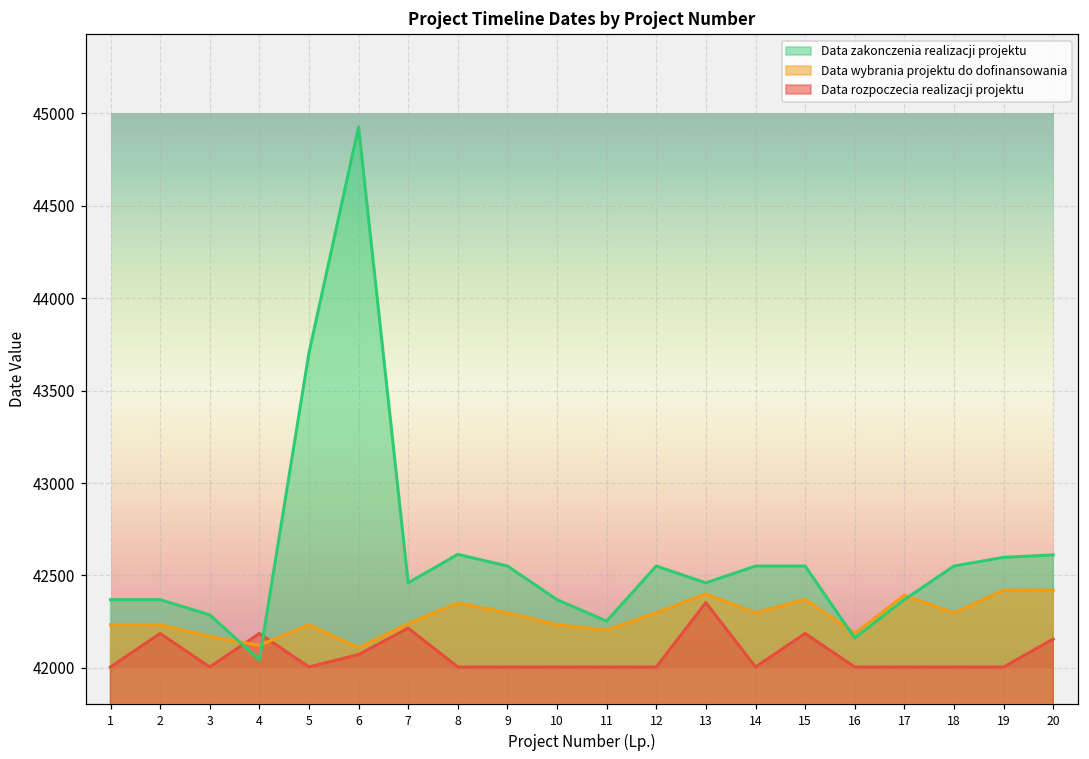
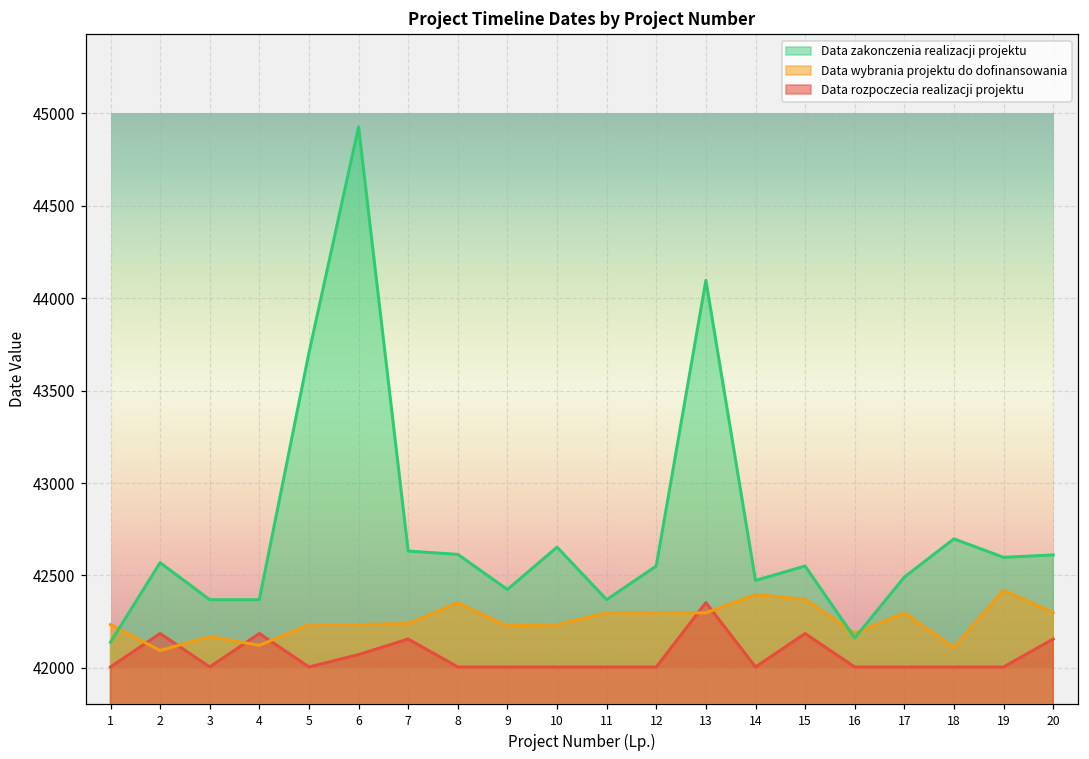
Data zakonczenia realizacji projektu, 1: 42370 -> 42140
Data zakonczenia realizacji projektu, 2: 42370 -> 42570
Data wybrania projektu do dofinansowania, 2: 42230 -> 42090
Data zakonczenia realizacji projektu, 3: 42290 -> 42370
Data zakonczenia realizacji projektu, 4: 42040 -> 42370
Data wybrania projektu do dofinansowania, 6: 42110 -> 42230
Data zakonczenia realizacji projektu, 7: 42460 -> 42630
Data rozpoczecia realizacji projektu, 7: 42220 -> 42160
Data zakonczenia realizacji projektu, 9: 42550 -> 42420
Data wybrania projektu do dofinansowania, 9: 42300 -> 42230
Data zakonczenia realizacji projektu, 10: 42370 -> 42650
Data zakonczenia realizacji projektu, 11: 42250 -> 42370
Data wybrania projektu do dofinansowania, 11: 42210 -> 42300
Data zakonczenia realizacji projektu, 13: 42460 -> 44100
Data wybrania projektu do dofinansowania, 13: 42400 -> 42300
Data zakonczenia realizacji projektu, 14: 42550 -> 42470
Data wybrania projektu do dofinansowania, 14: 42300 -> 42400
Data zakonczenia realizacji projektu, 17: 42370 -> 42490
Data wybrania projektu do dofinansowania, 17: 42390 -> 42300
Data zakonczenia realizacji projektu, 18: 42550 -> 42700
Data wybrania projektu do dofinansowania, 18: 42300 -> 42110
Data wybrania projektu do dofinansowania, 20: 42420 -> 42300
